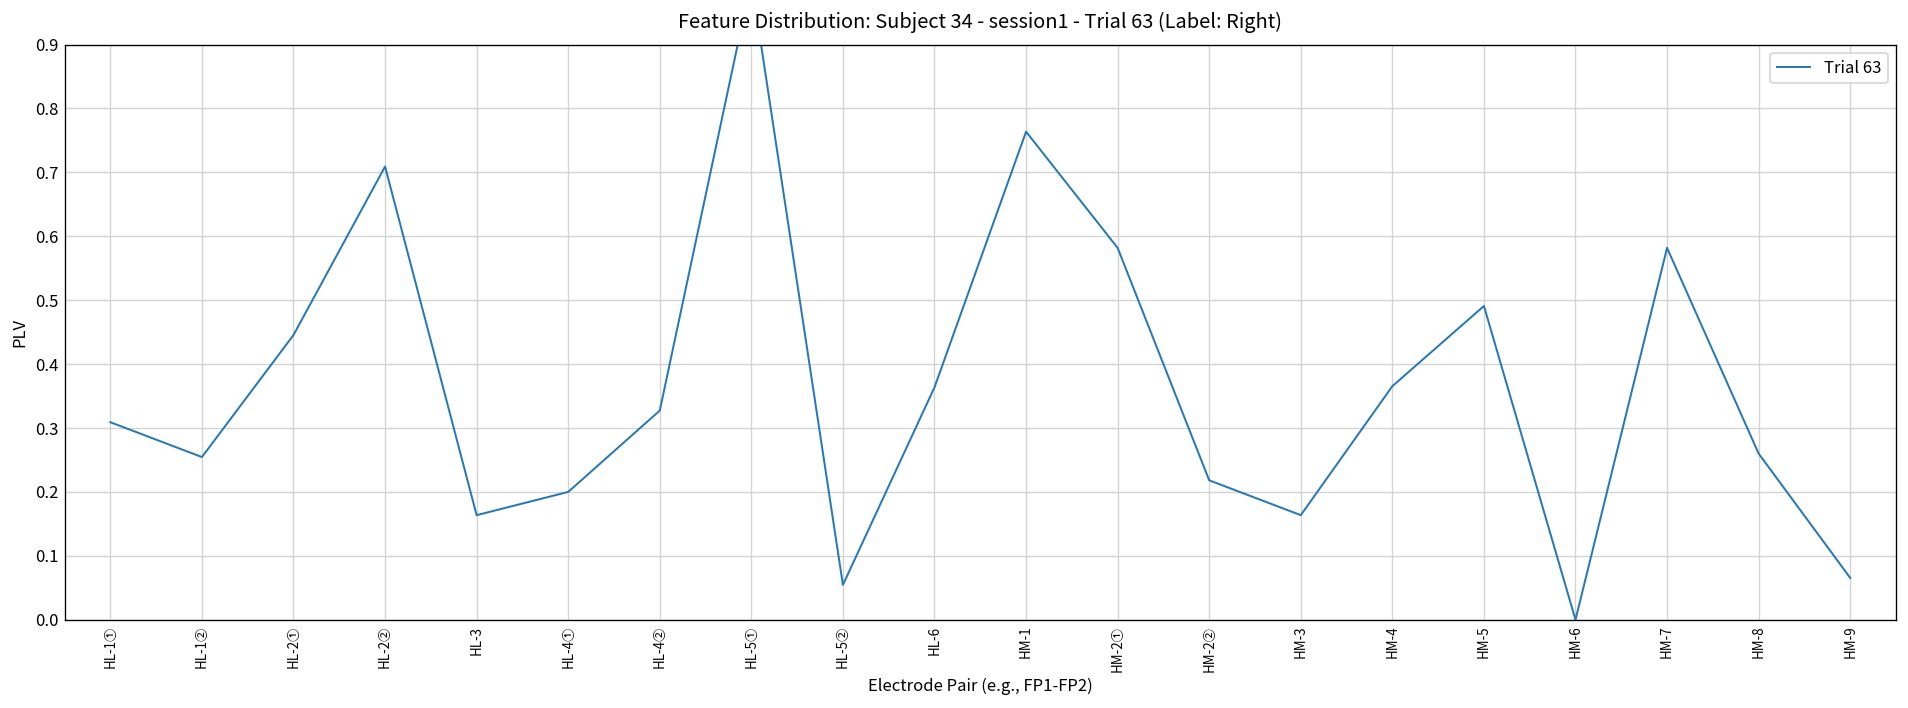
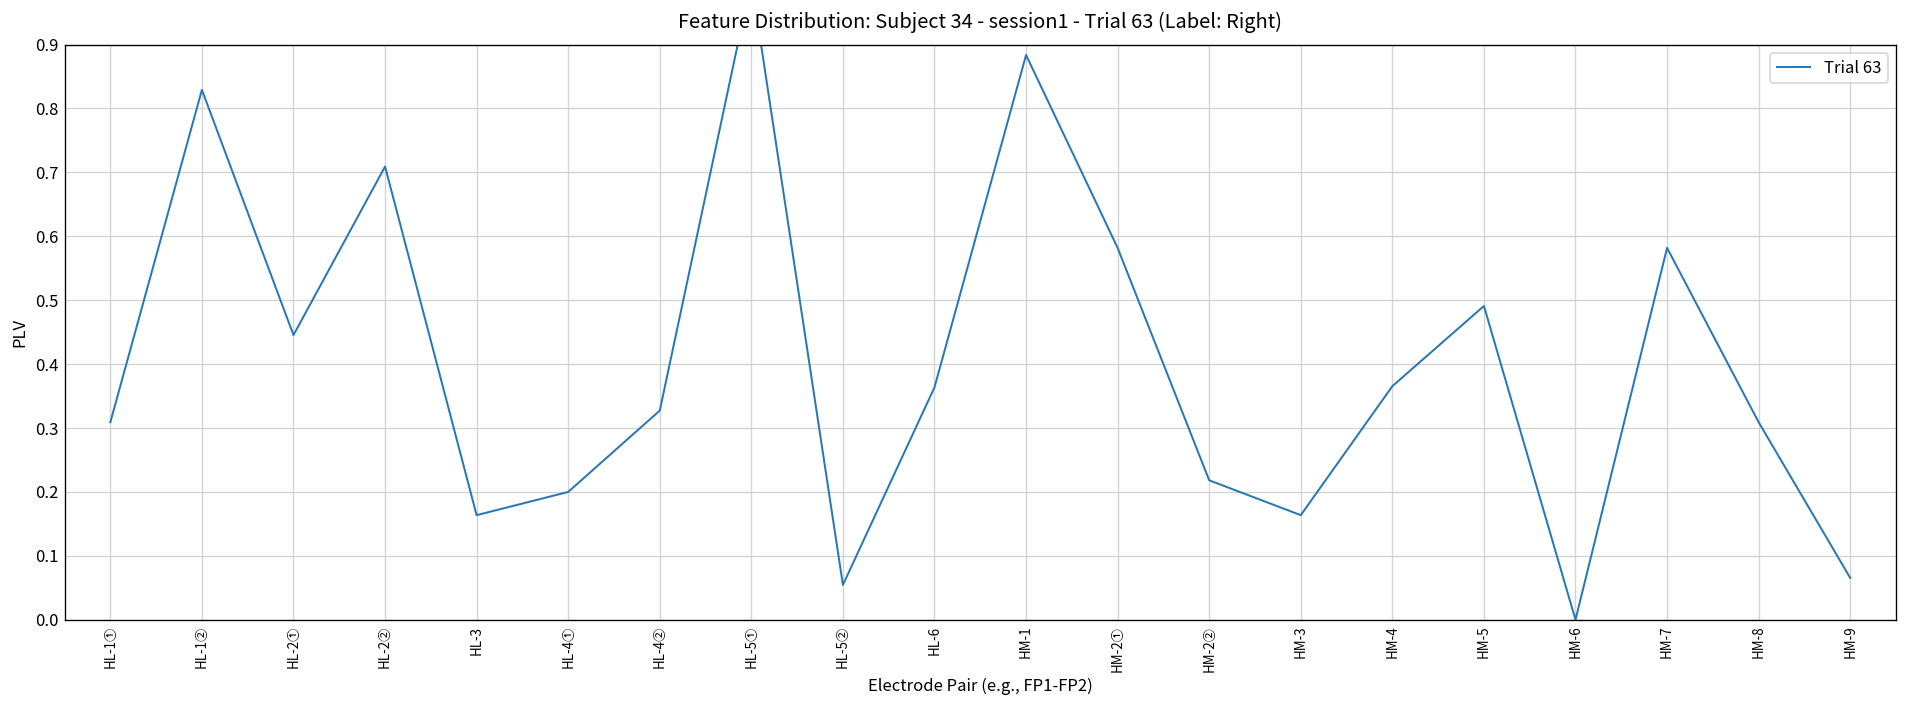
HL-1②: 0.25 -> 0.83
HM-1: 0.76 -> 0.88
HM-8: 0.26 -> 0.31
